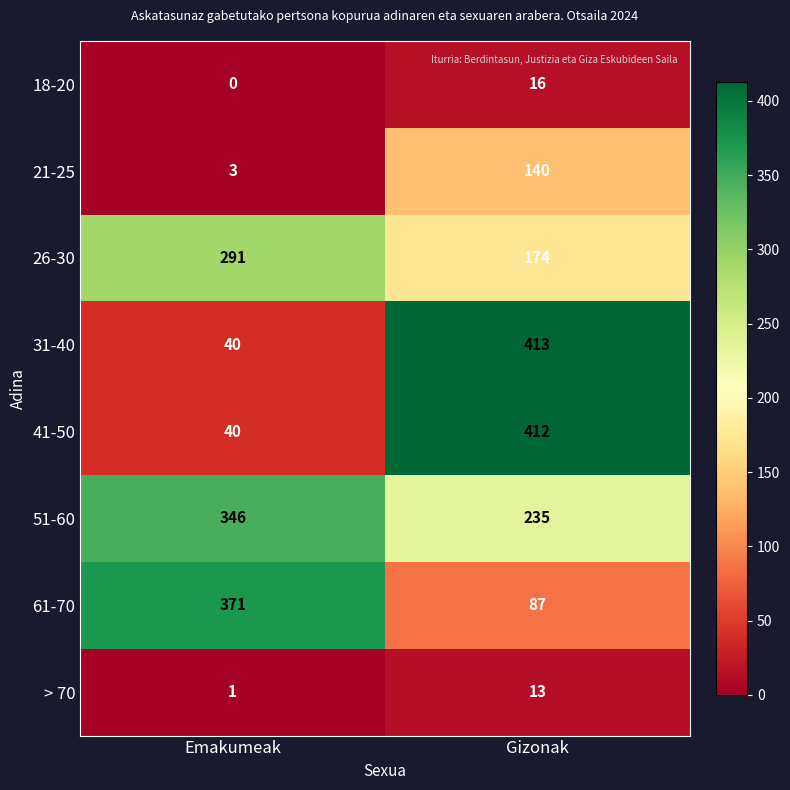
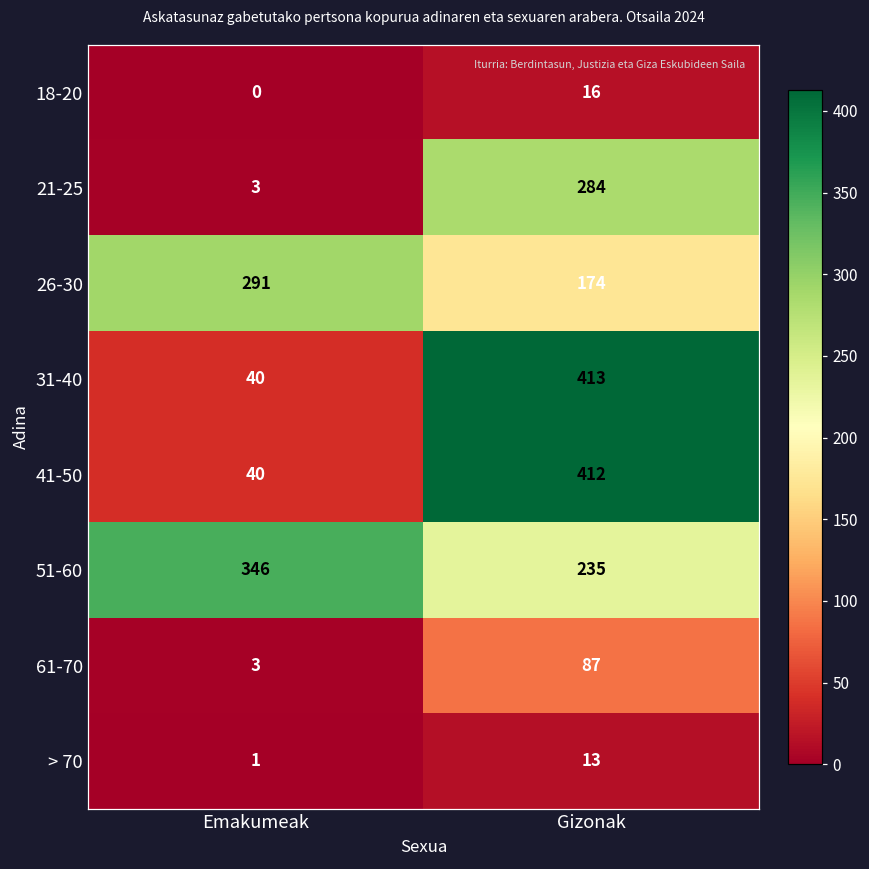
21-25, Gizonak: 140 -> 284
61-70, Emakumeak: 371 -> 3
